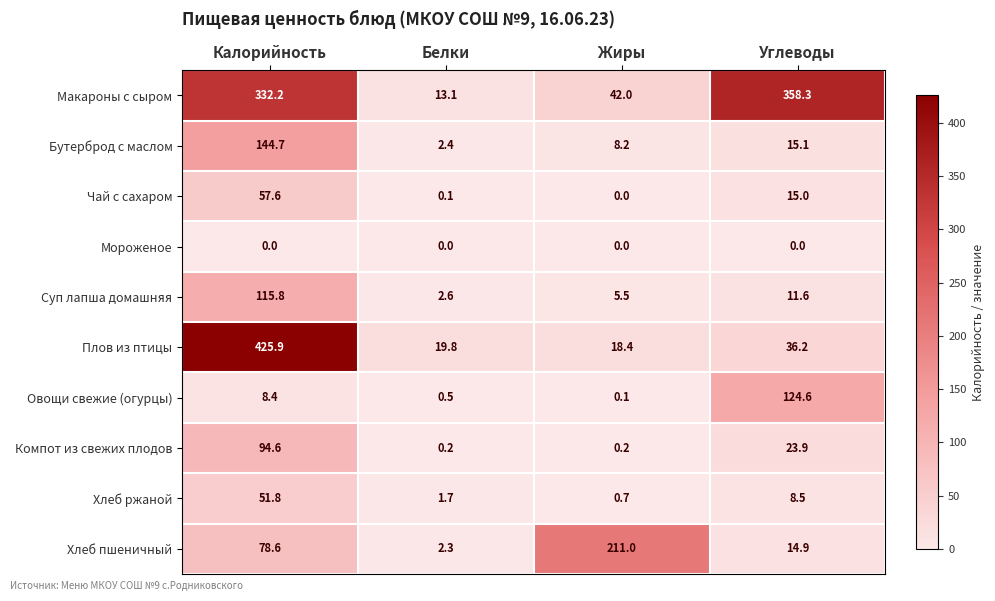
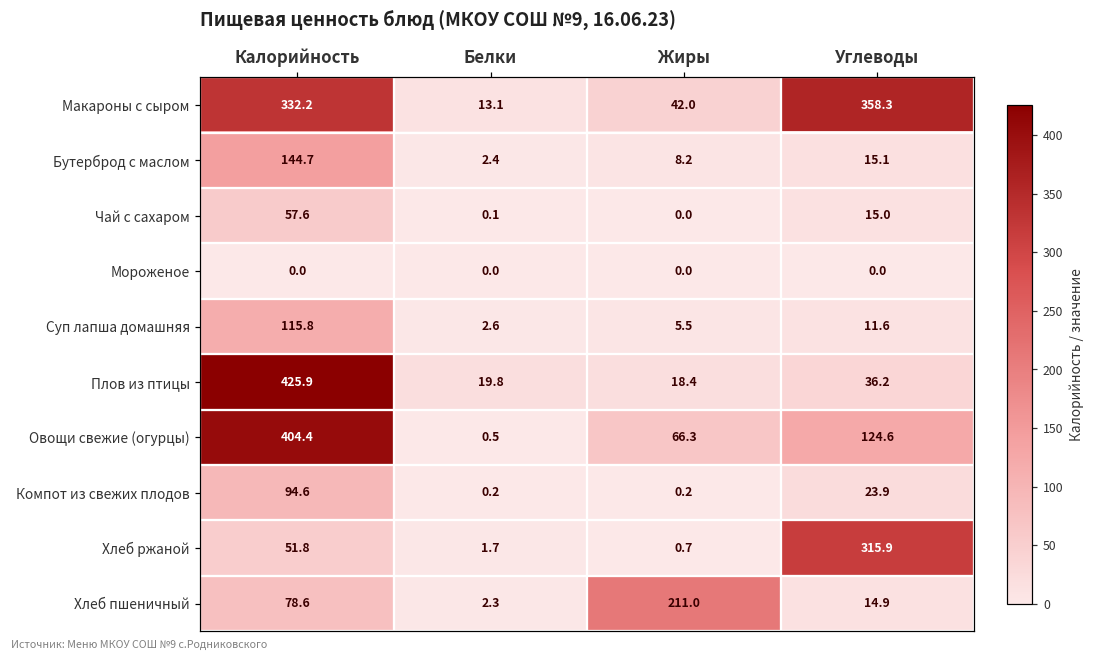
Овощи свежие (огурцы), Калорийность: 8.4 -> 404.4
Овощи свежие (огурцы), Жиры: 0.1 -> 66.3
Хлеб ржаной, Углеводы: 8.5 -> 315.9
